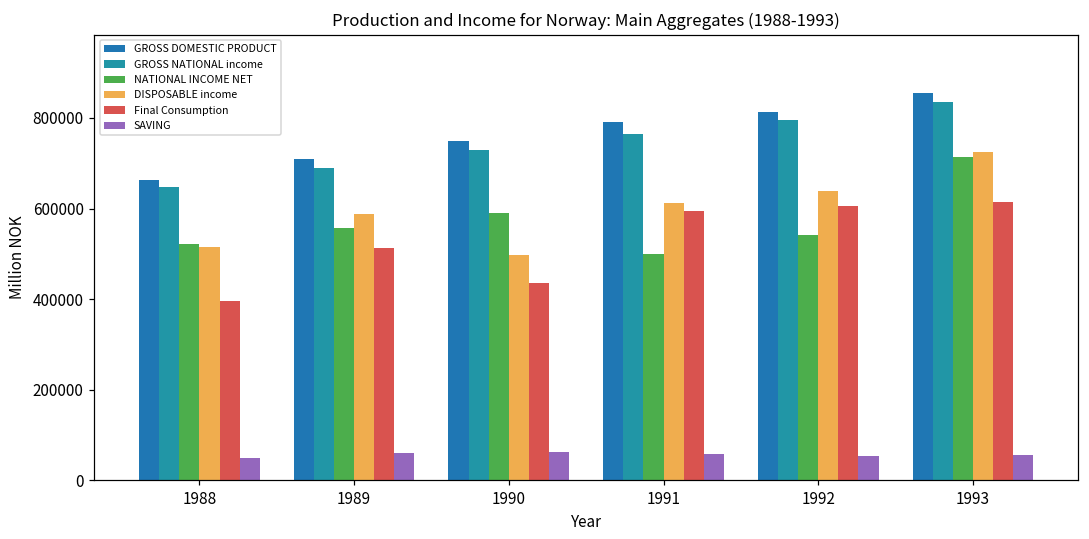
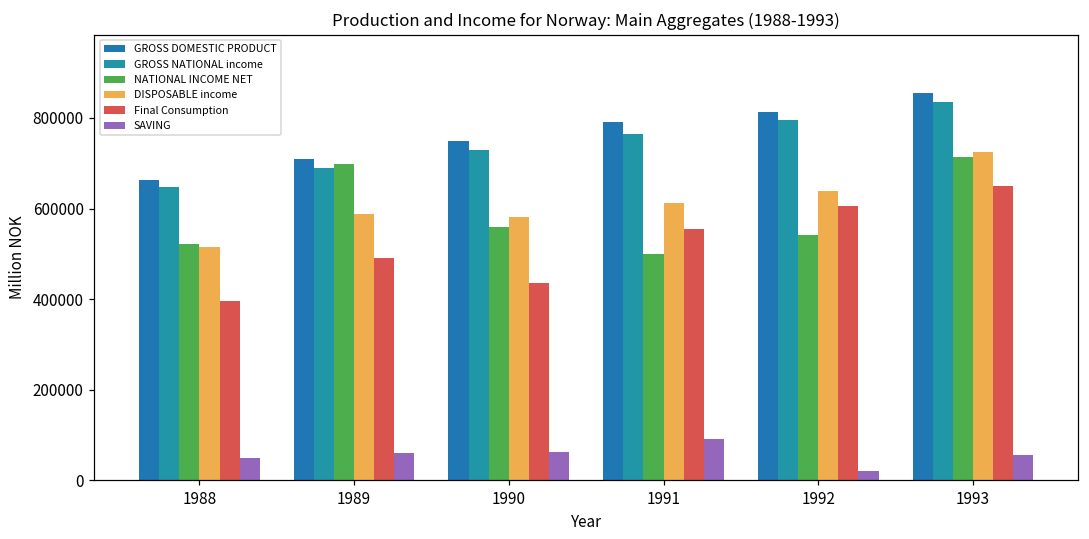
NATIONAL INCOME NET, 1989: 560000 -> 700000
Final Consumption, 1989: 510000 -> 490000
NATIONAL INCOME NET, 1990: 590000 -> 560000
DISPOSABLE income, 1990: 500000 -> 580000
Final Consumption, 1991: 600000 -> 550000
SAVING, 1991: 60000 -> 90000
SAVING, 1992: 50000 -> 20000
Final Consumption, 1993: 610000 -> 650000
